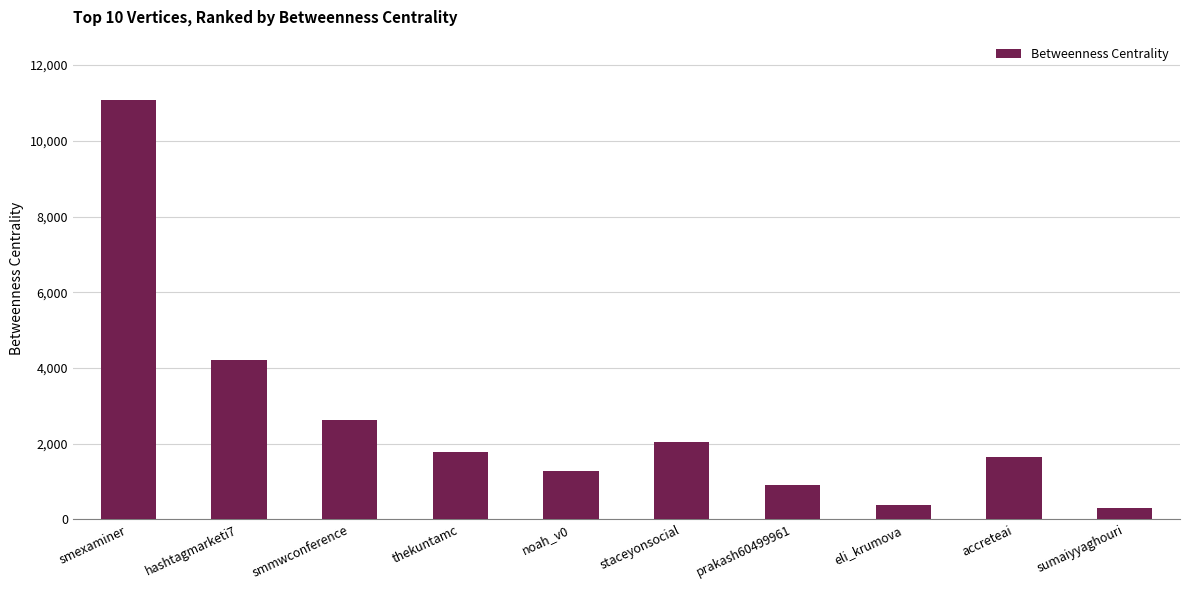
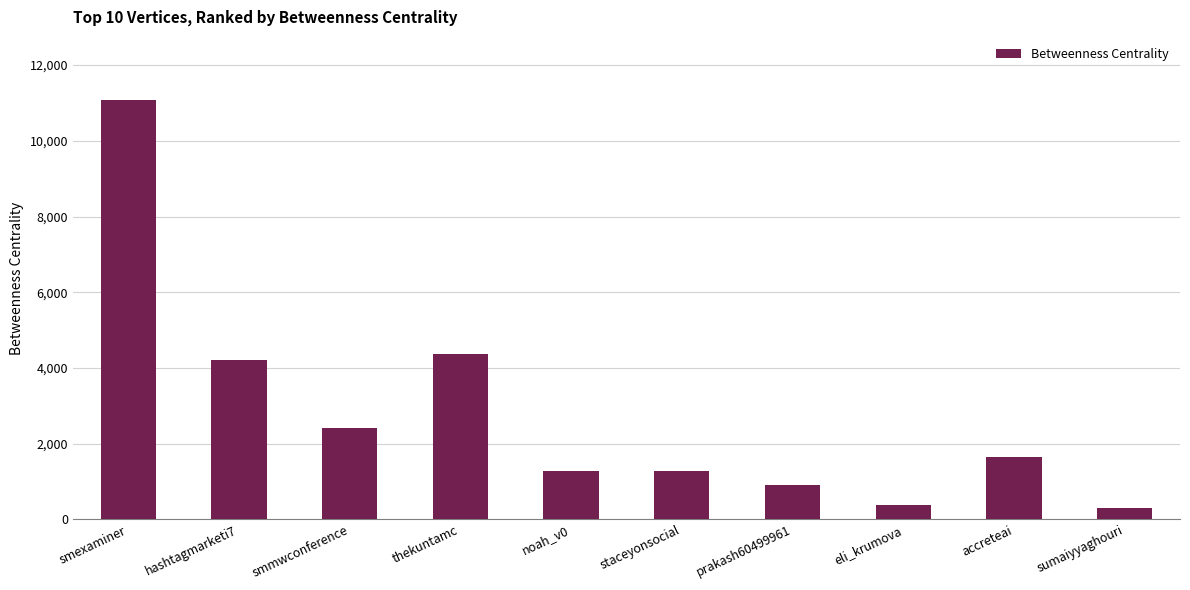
smmwconference: 2,600 -> 2,400
thekuntamc: 1,800 -> 4,400
staceyonsocial: 2,000 -> 1,300
